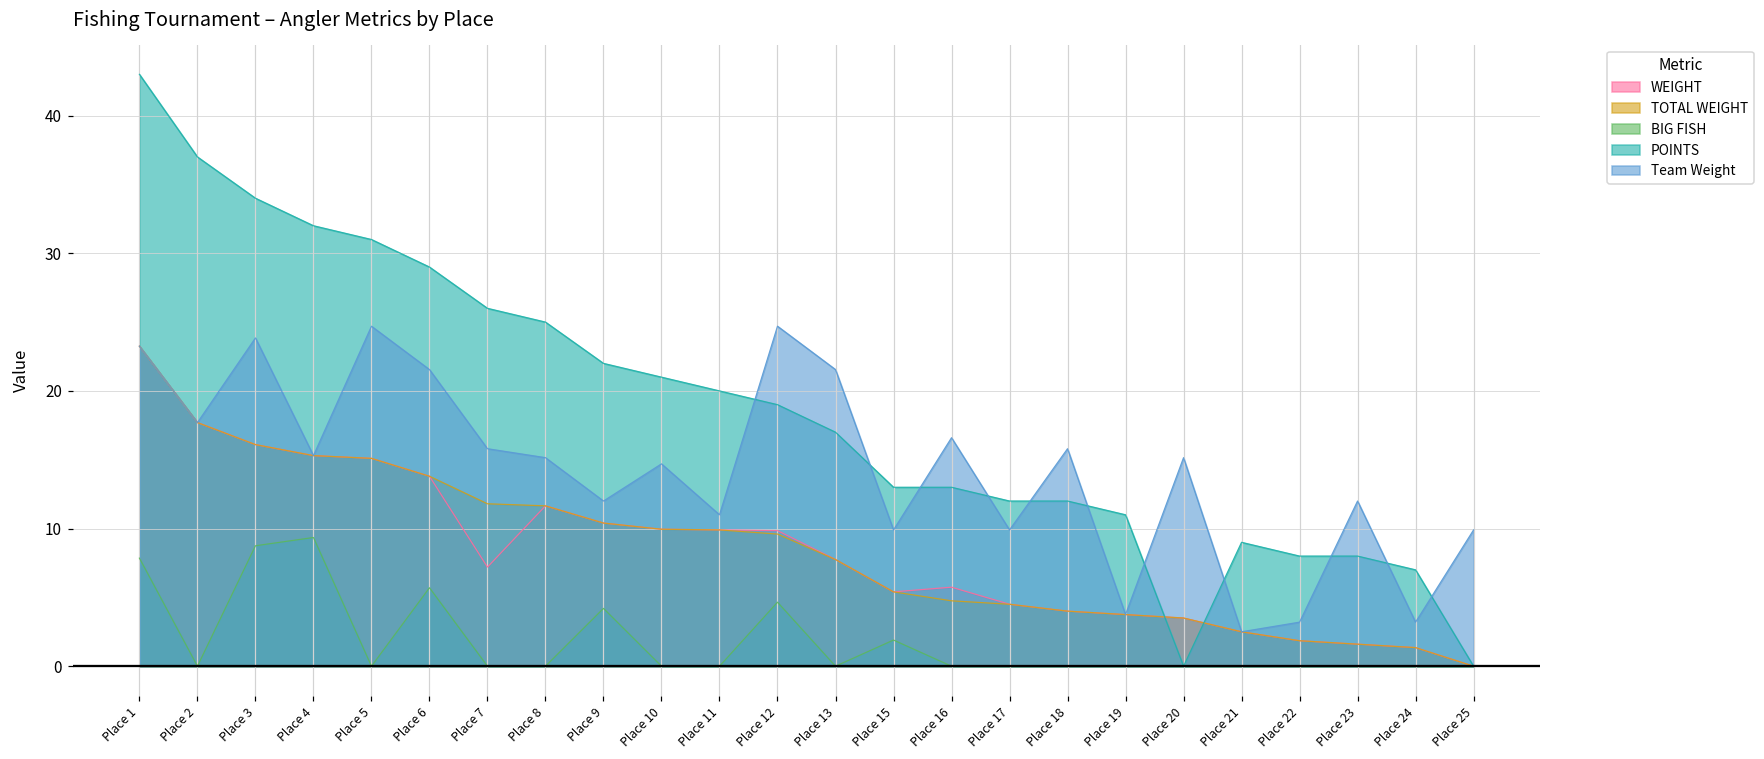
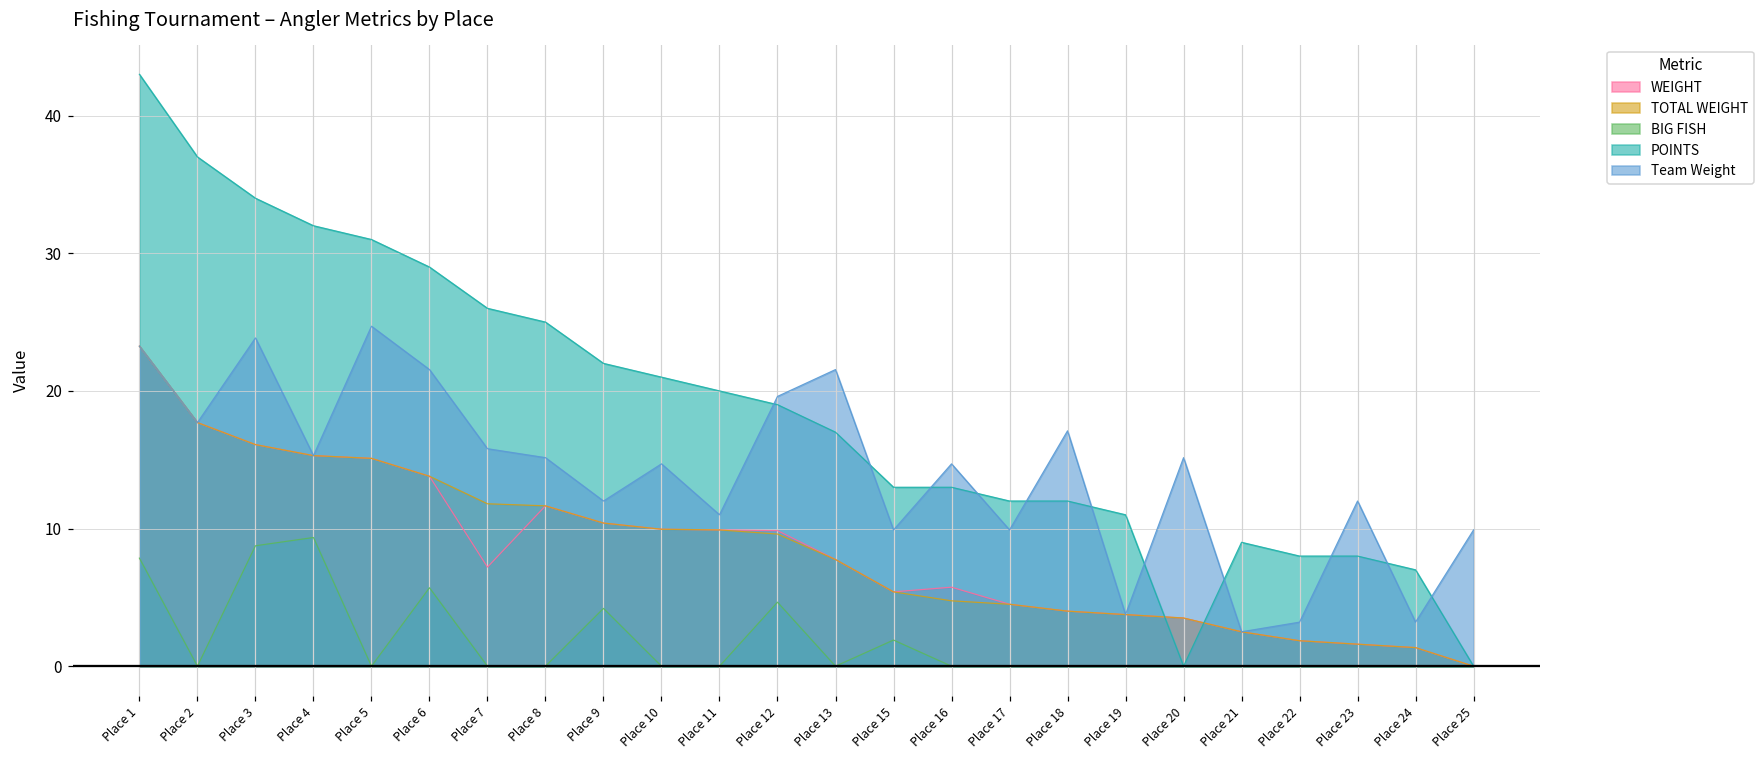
Team Weight, Place 12: 24.7 -> 19.6
Team Weight, Place 16: 16.6 -> 14.7
Team Weight, Place 18: 15.8 -> 17.1
